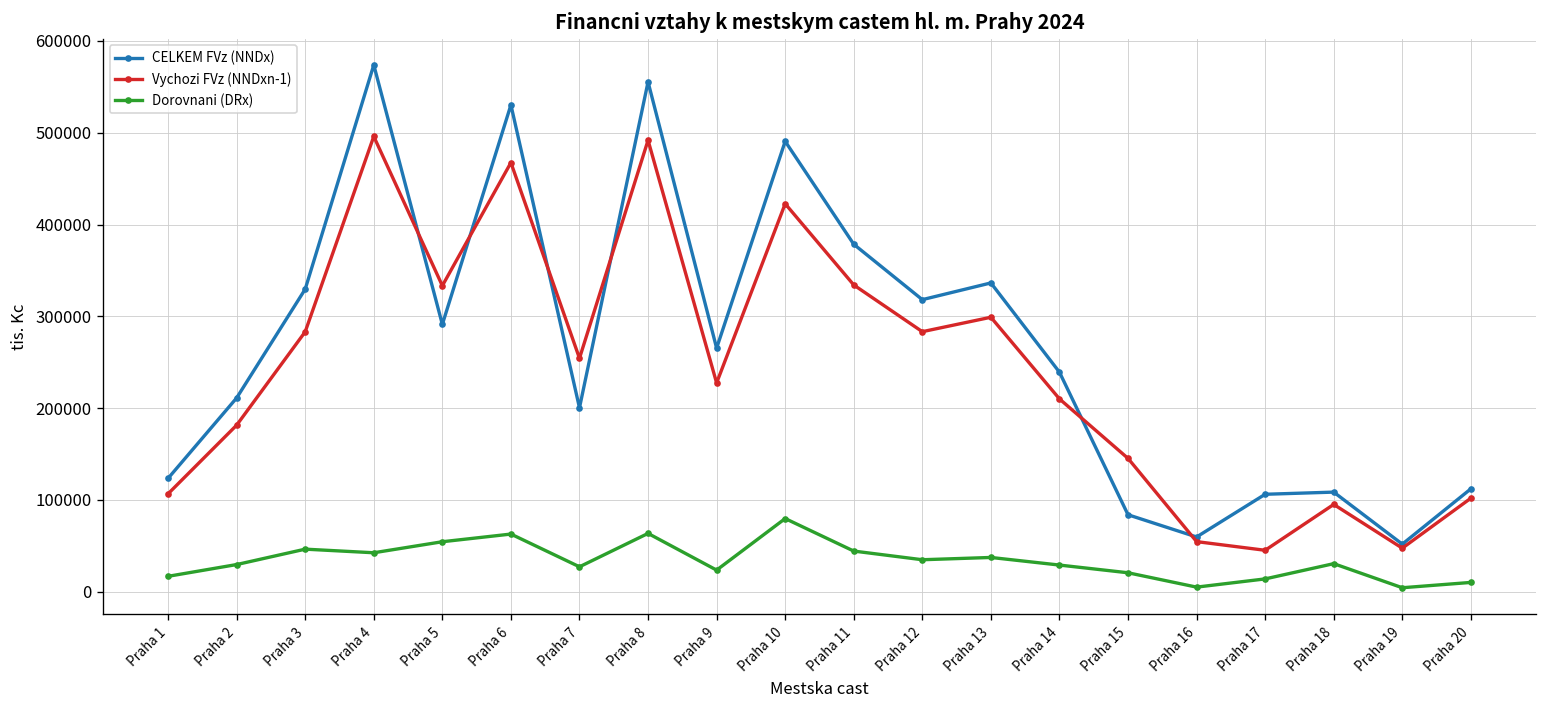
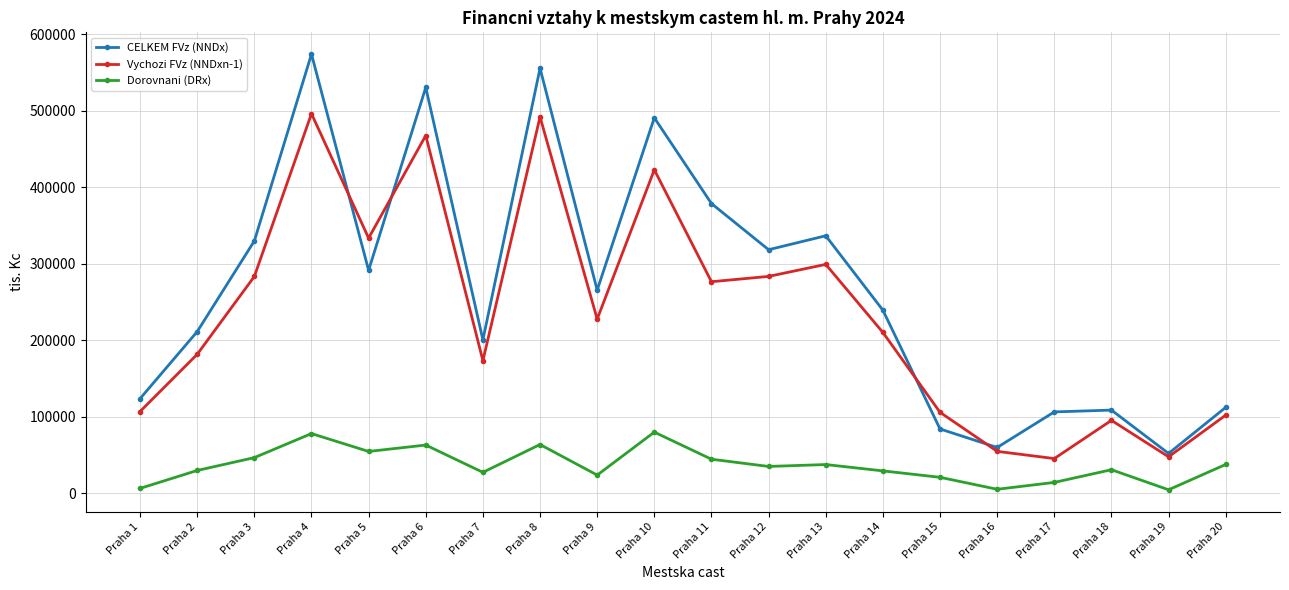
Dorovnani (DRx), Praha 1: 20000 -> 10000
Dorovnani (DRx), Praha 4: 40000 -> 80000
Vychozi FVz (NNDxn-1), Praha 7: 250000 -> 170000
Vychozi FVz (NNDxn-1), Praha 11: 330000 -> 280000
Vychozi FVz (NNDxn-1), Praha 15: 150000 -> 110000
Dorovnani (DRx), Praha 20: 10000 -> 40000
